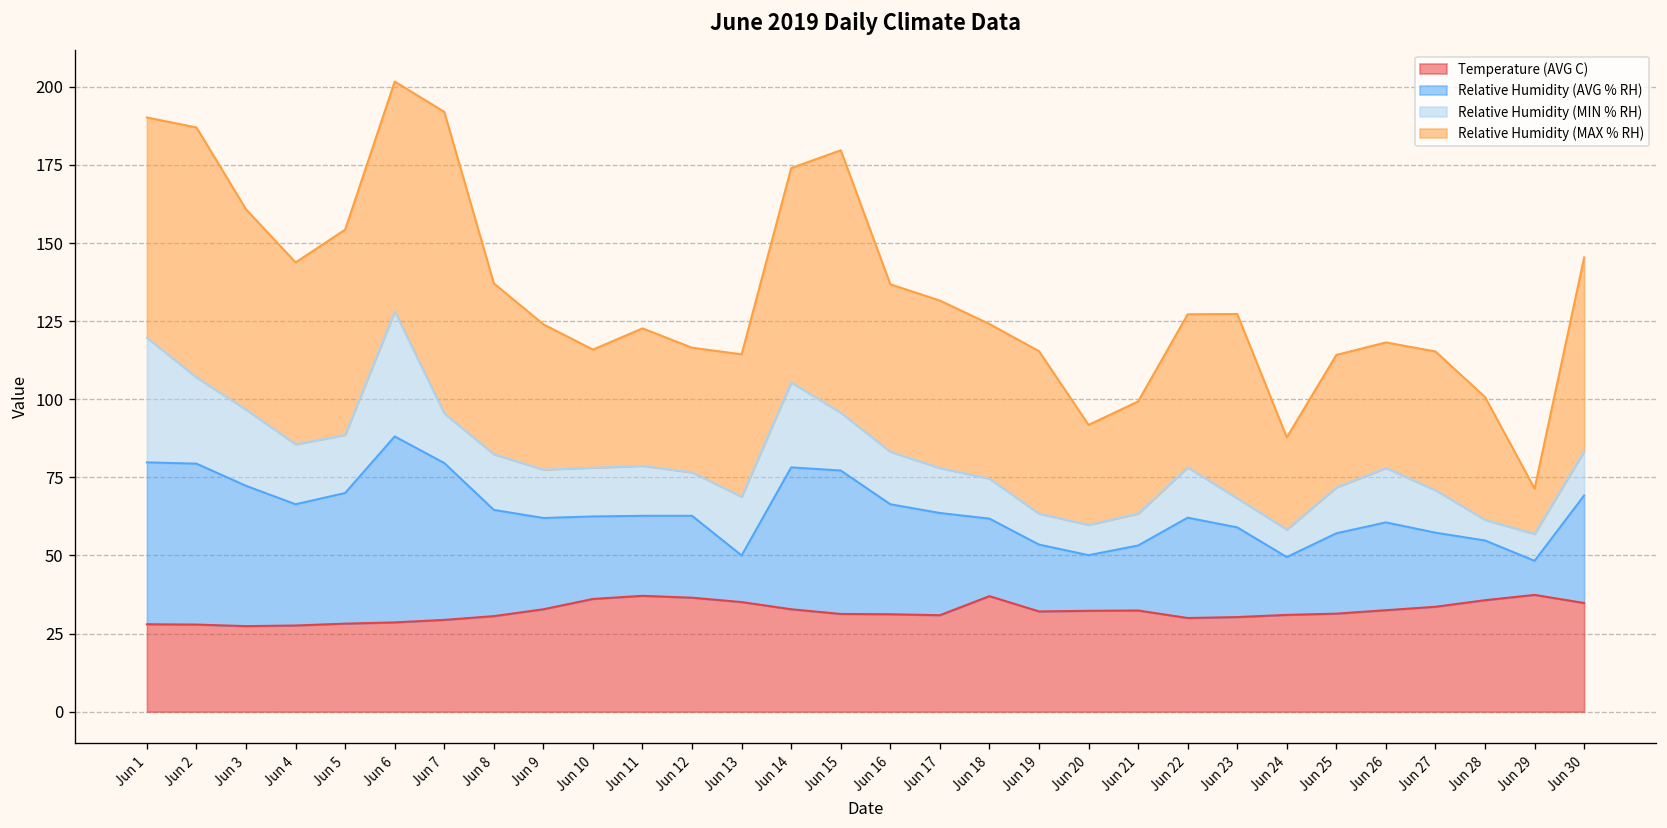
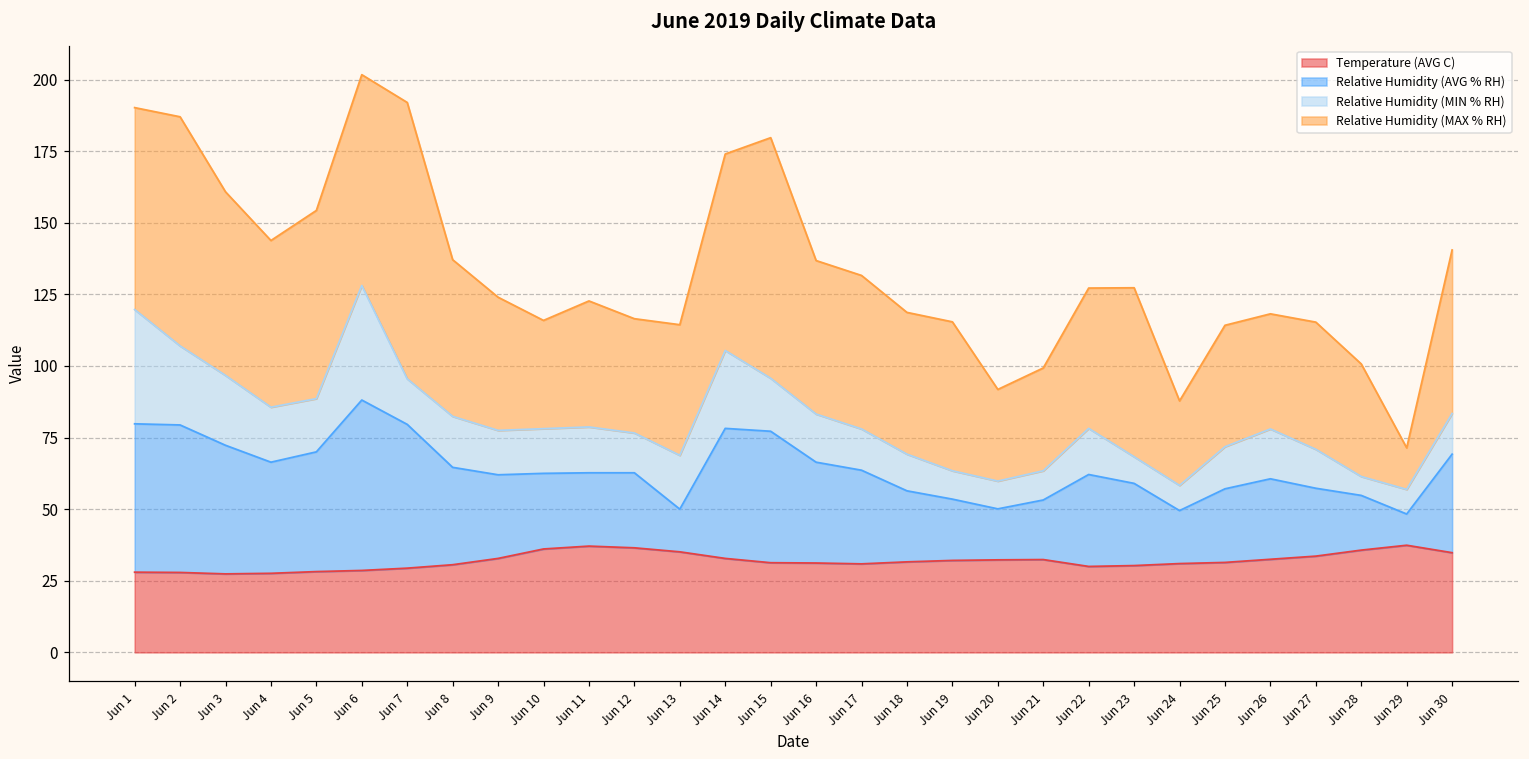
Temperature (AVG C), Jun 18: 37 -> 32
Relative Humidity (MAX % RH), Jun 30: 62 -> 57
